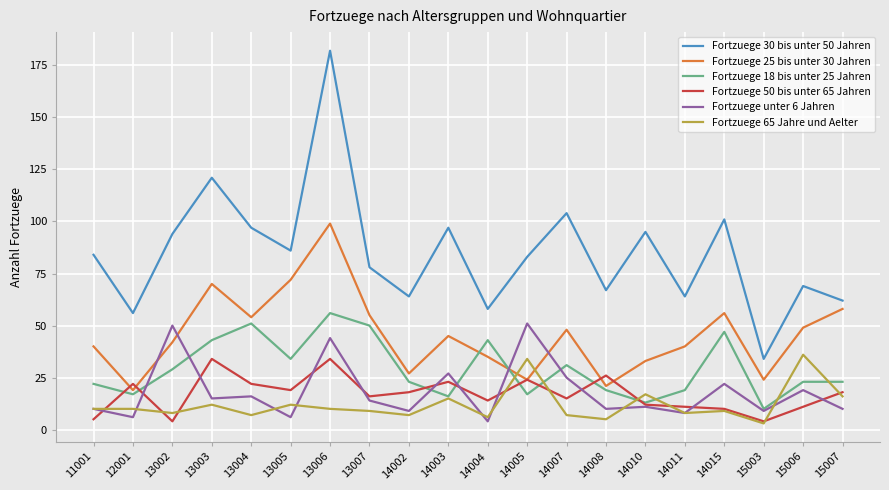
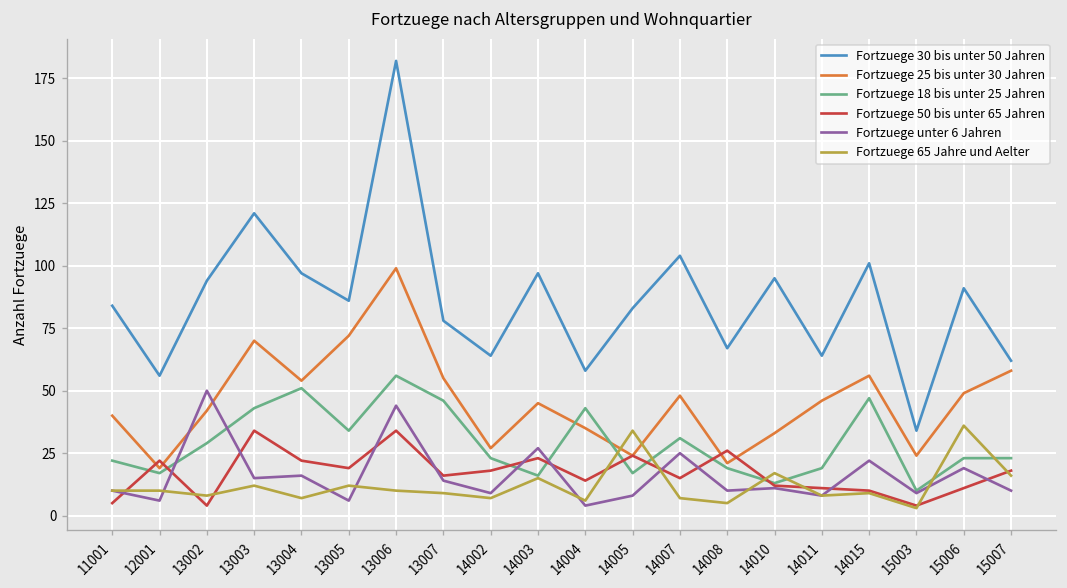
Fortzuege 18 bis unter 25 Jahren, 13007: 50 -> 46
Fortzuege unter 6 Jahren, 14005: 51 -> 8
Fortzuege 25 bis unter 30 Jahren, 14011: 40 -> 46
Fortzuege 30 bis unter 50 Jahren, 15006: 69 -> 91
